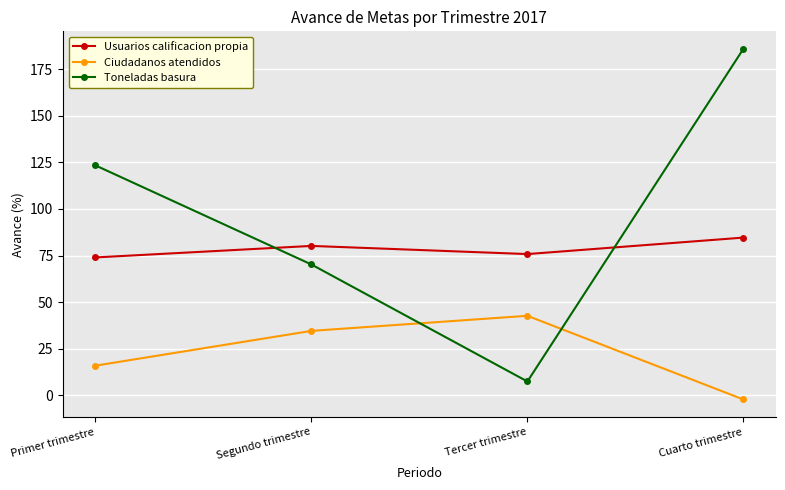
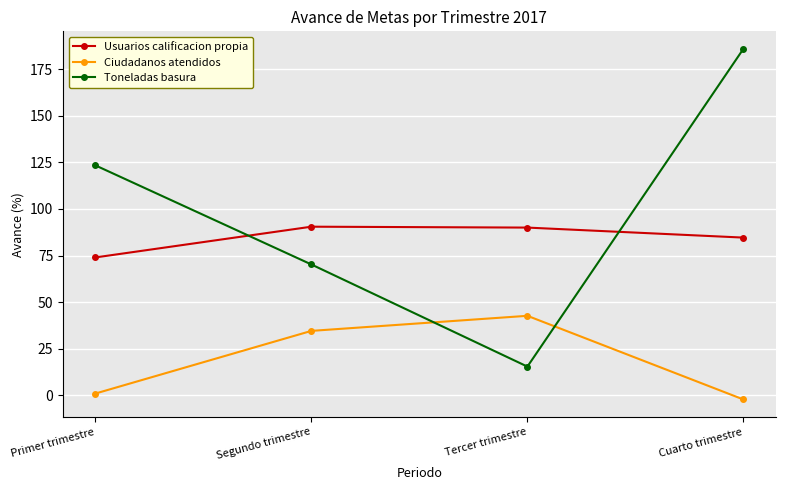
Ciudadanos atendidos, Primer trimestre: 16 -> 1
Usuarios calificacion propia, Segundo trimestre: 80 -> 90
Usuarios calificacion propia, Tercer trimestre: 76 -> 90
Toneladas basura, Tercer trimestre: 7 -> 15
